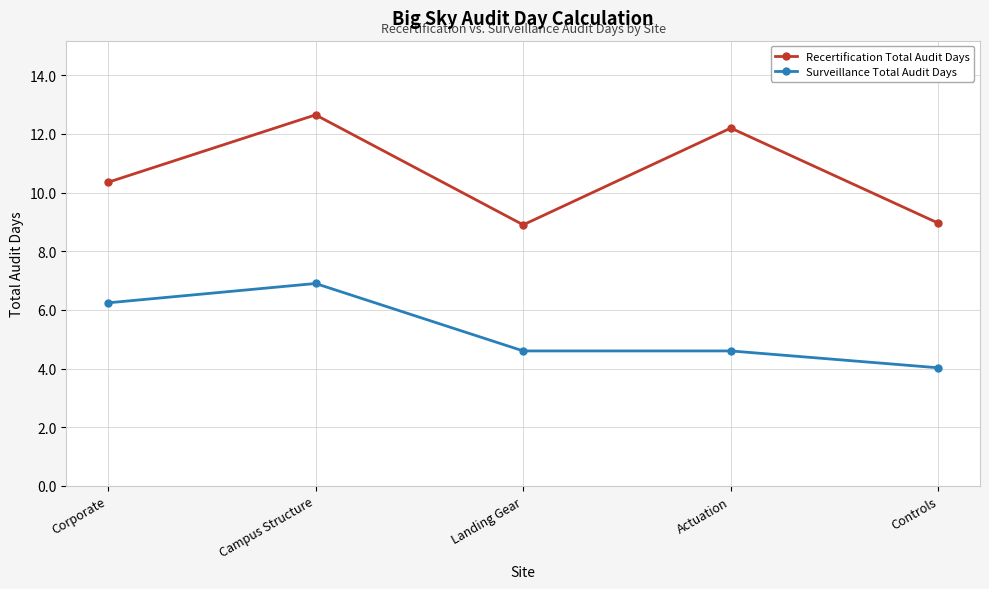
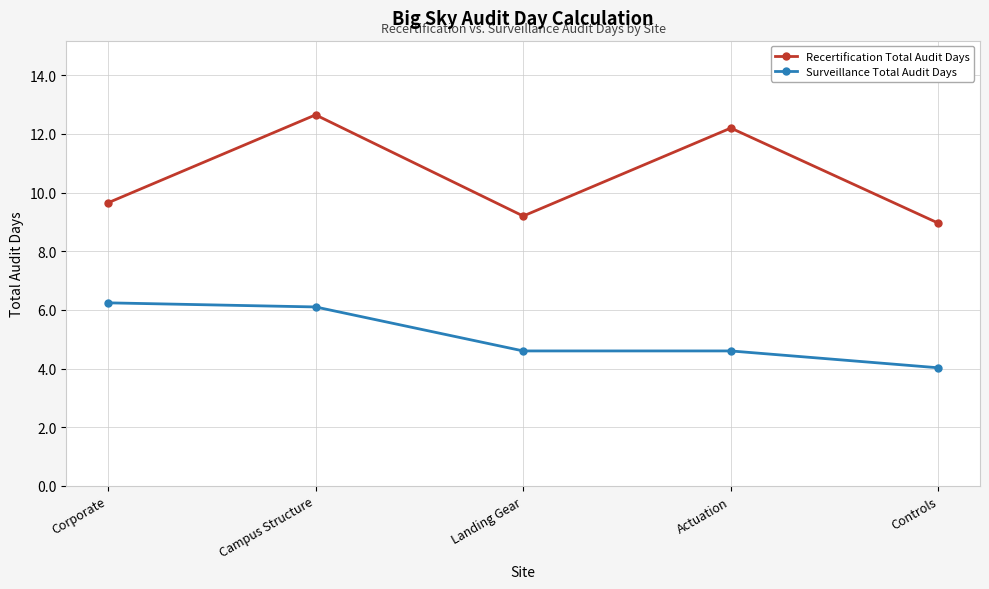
Recertification Total Audit Days, Corporate: 10.4 -> 9.7
Surveillance Total Audit Days, Campus Structure: 6.9 -> 6.1
Recertification Total Audit Days, Landing Gear: 8.9 -> 9.2
